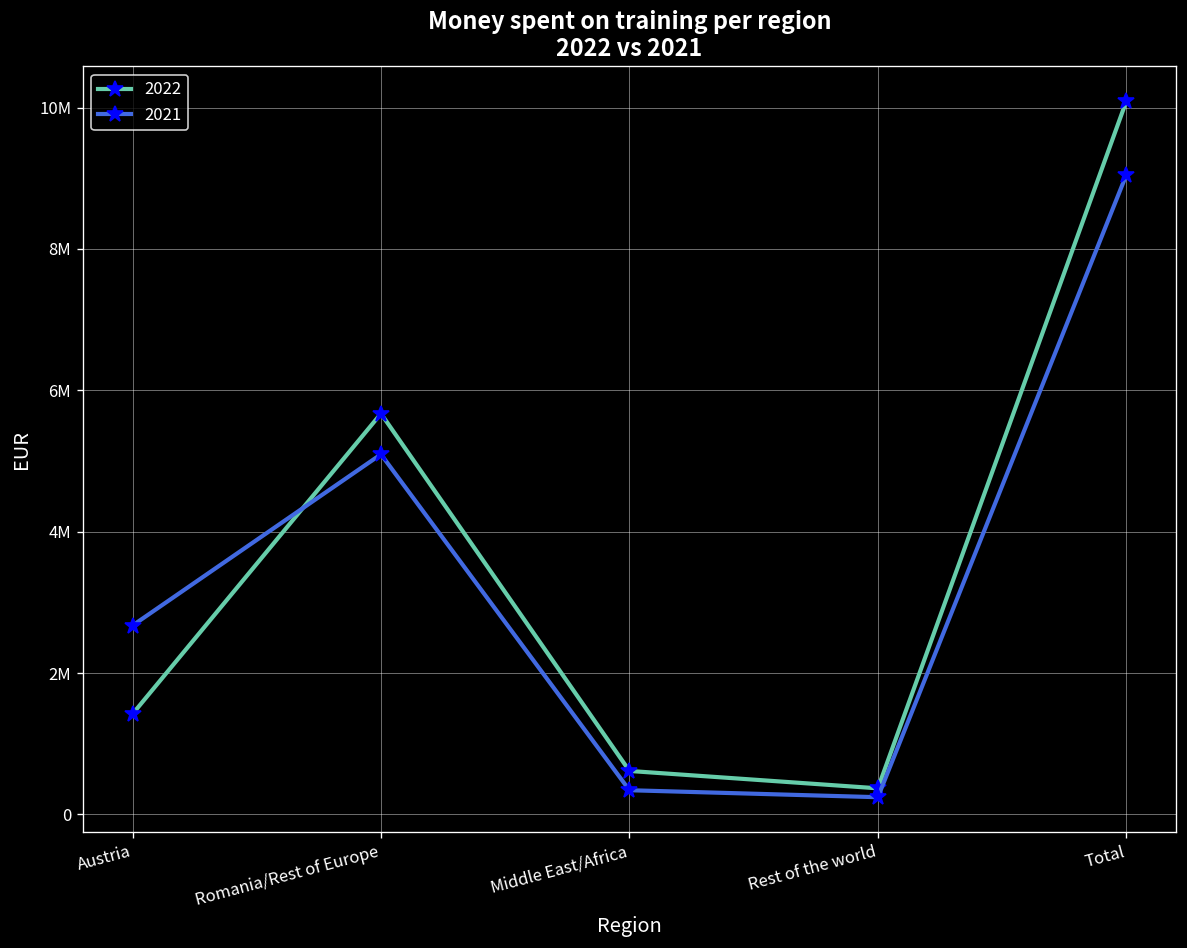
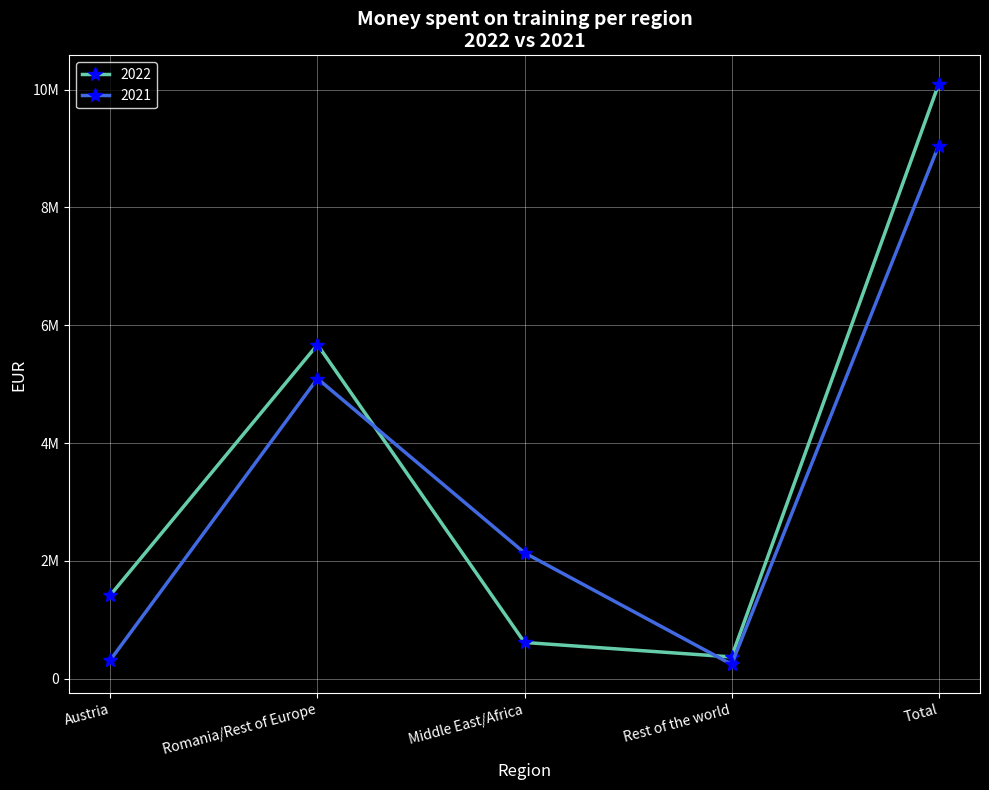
2021, Austria: 2700000 -> 300000
2021, Middle East/Africa: 300000 -> 2100000
